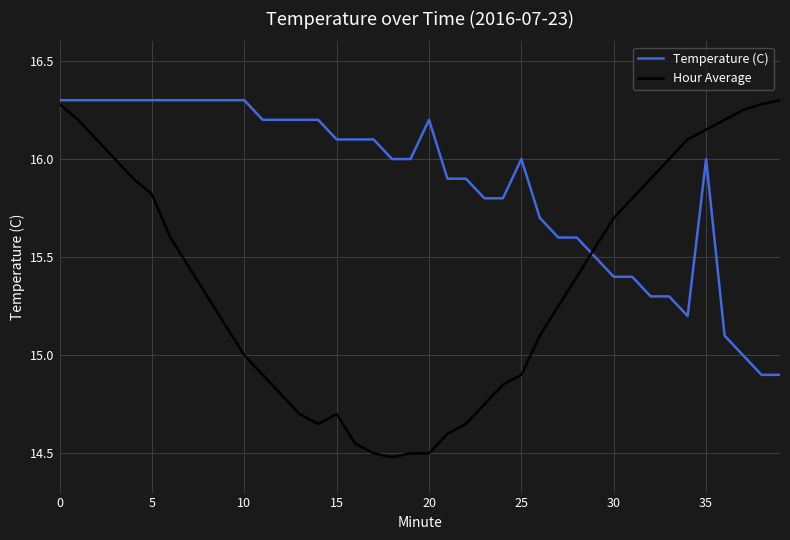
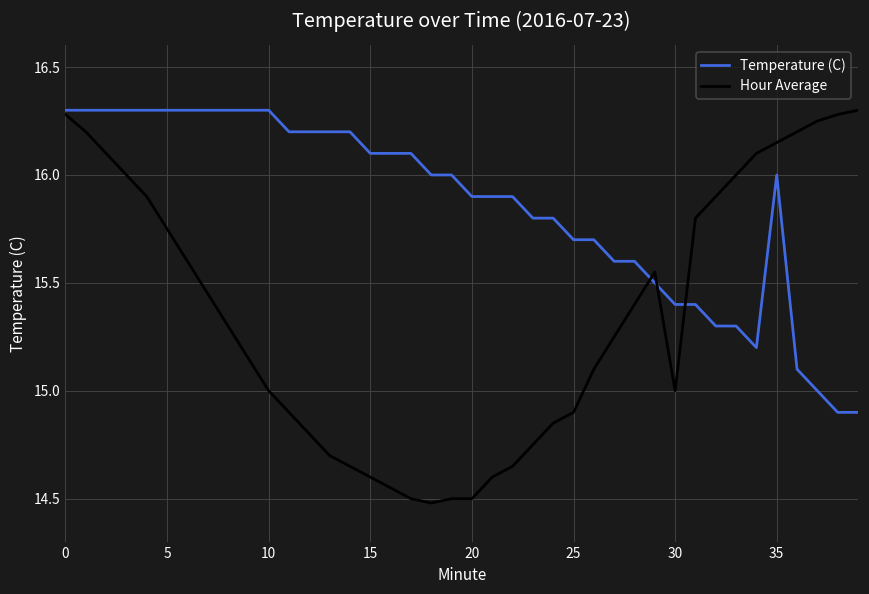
Hour Average, 5: 15.82 -> 15.75
Hour Average, 15: 14.7 -> 14.6
Temperature (C), 20: 16.2 -> 15.9
Temperature (C), 25: 16.0 -> 15.7
Hour Average, 30: 15.7 -> 15.0
